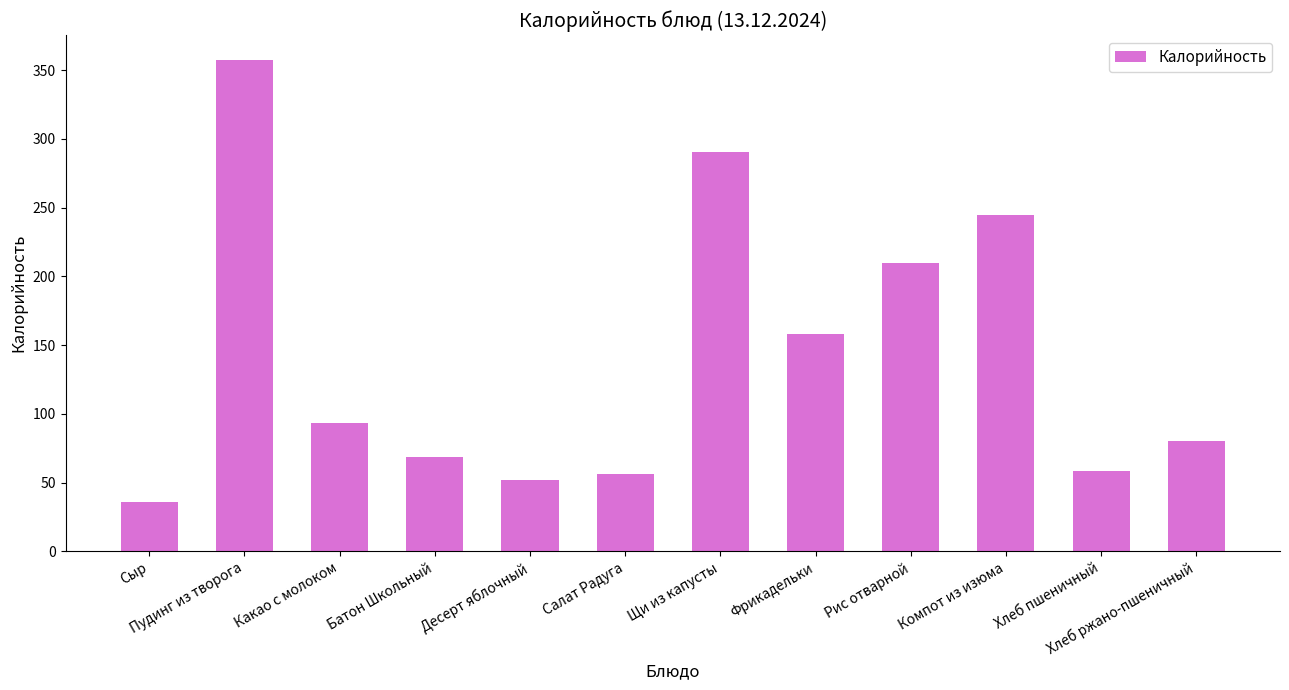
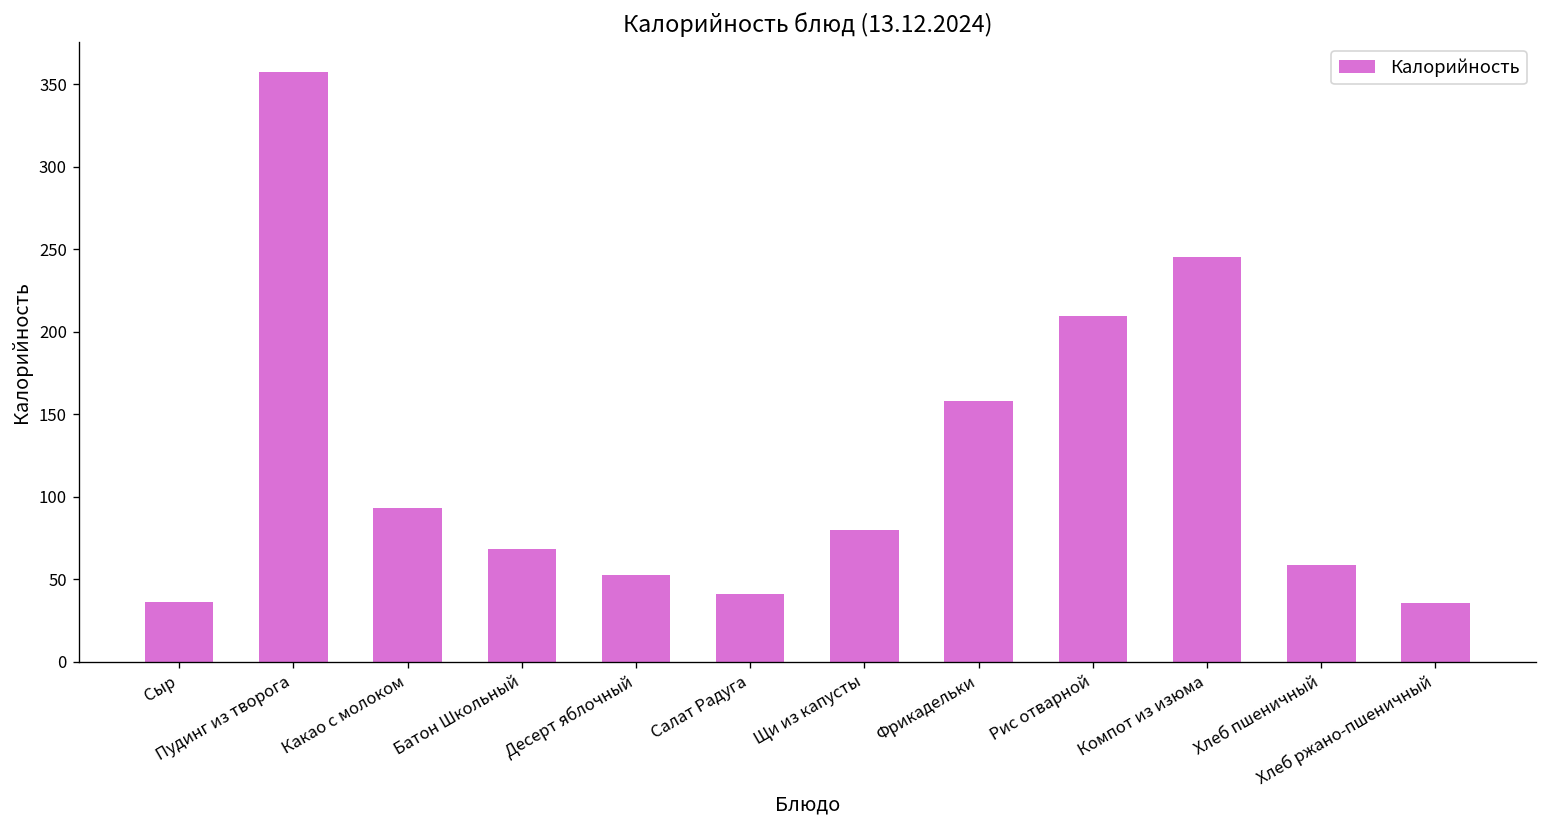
Салат Радуга: 57 -> 41
Щи из капусты: 290 -> 80
Хлеб ржано-пшеничный: 80 -> 36
